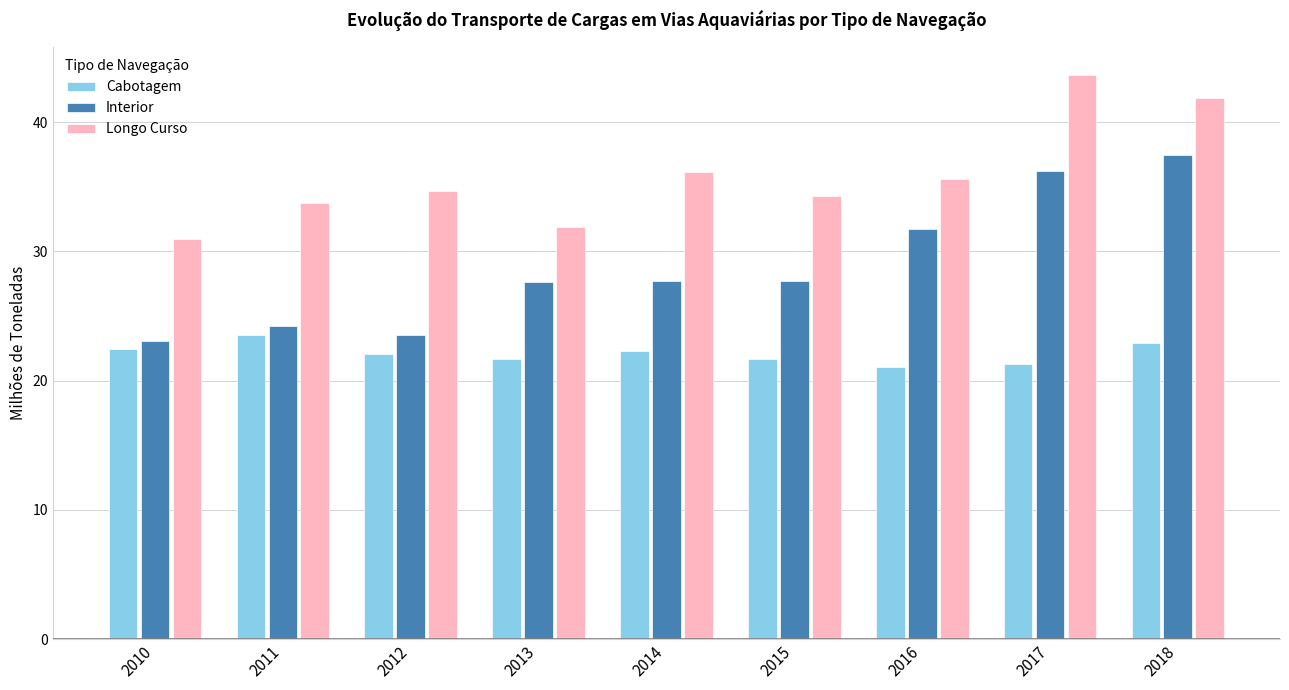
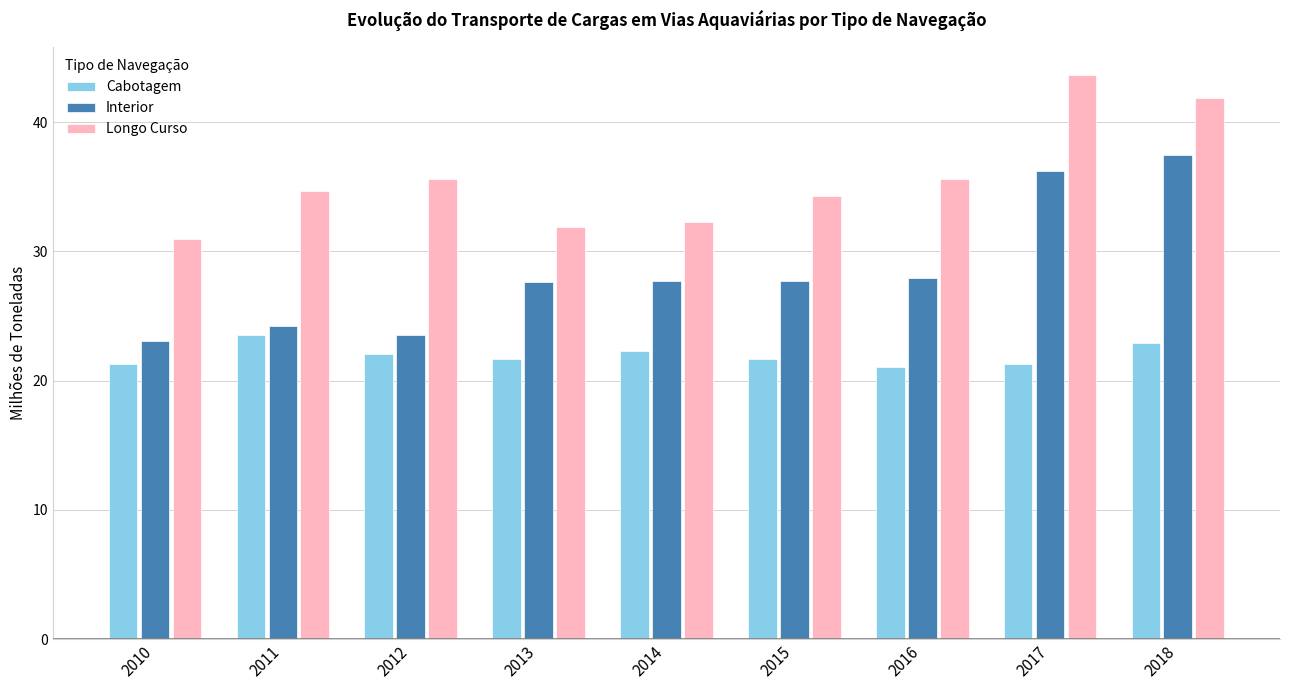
Cabotagem, 2010: 22.4 -> 21.3
Longo Curso, 2011: 33.8 -> 34.7
Longo Curso, 2012: 34.6 -> 35.6
Longo Curso, 2014: 36.2 -> 32.2
Interior, 2016: 31.7 -> 27.9
